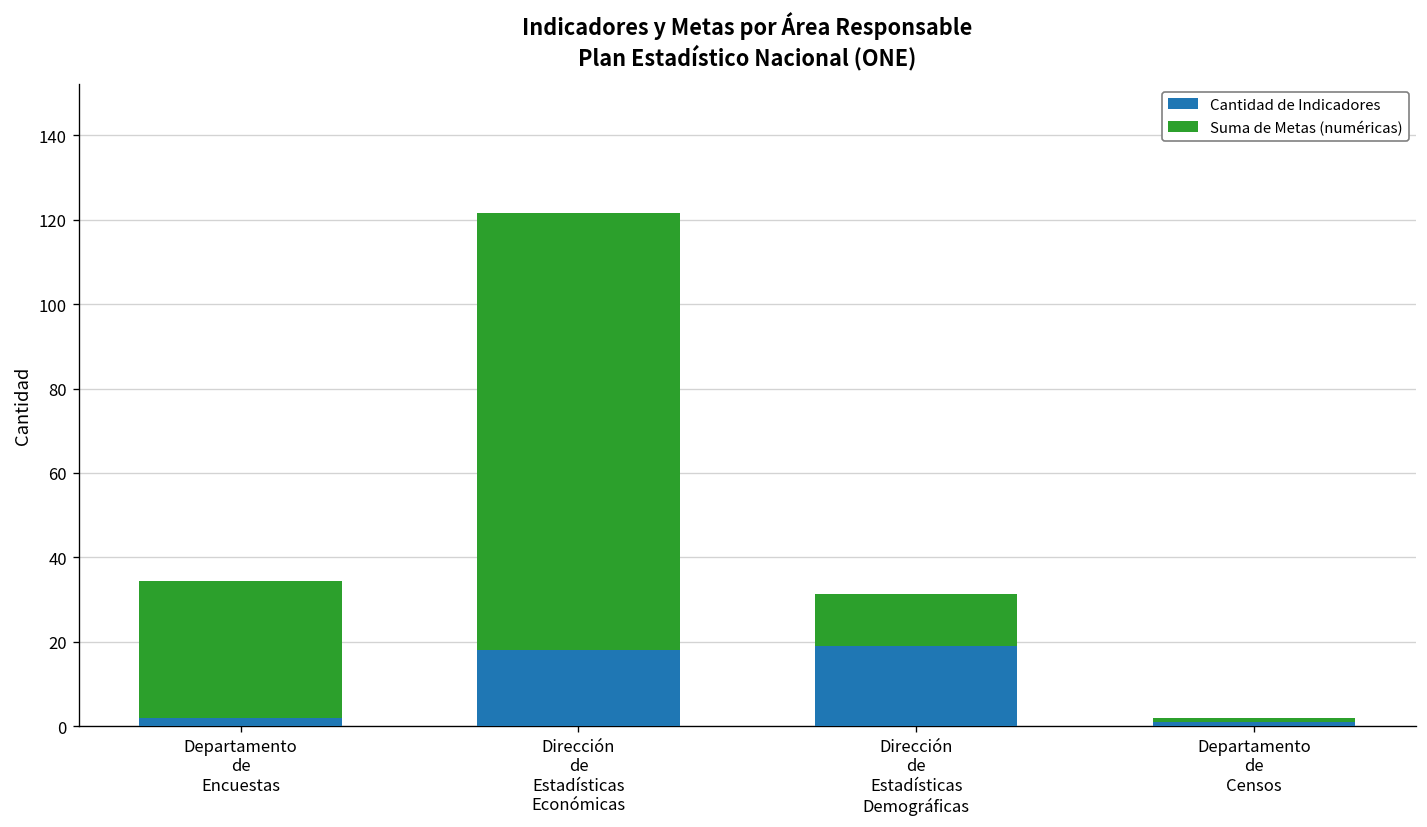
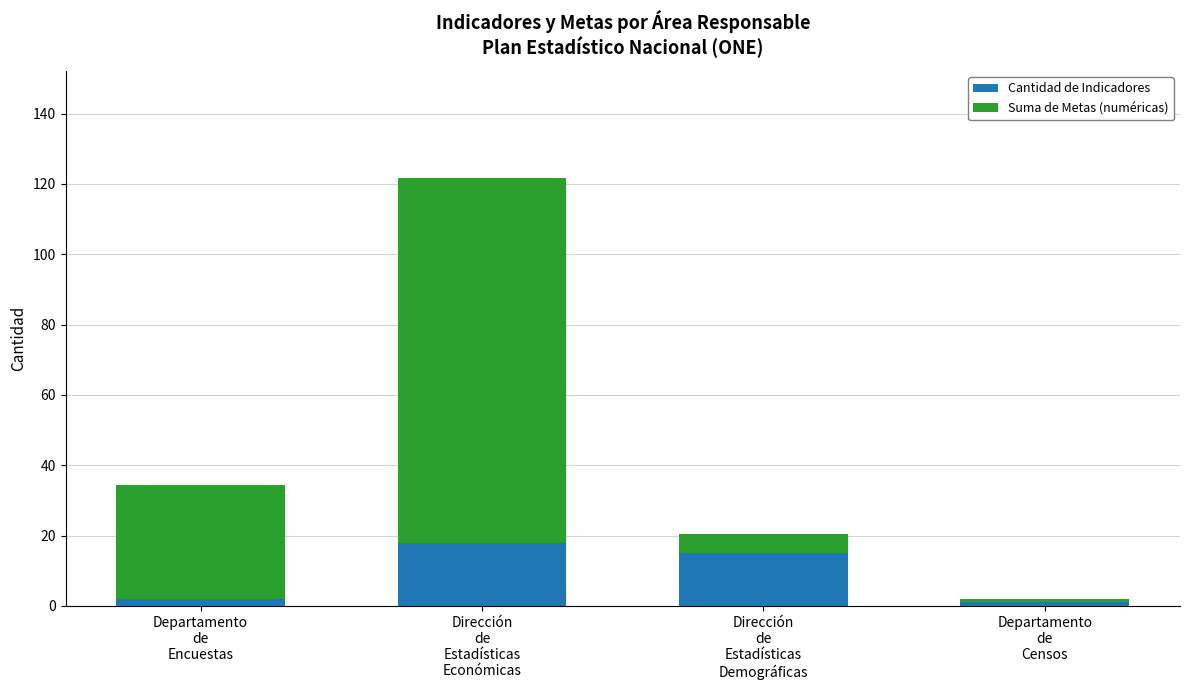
Cantidad de Indicadores, Dirección de Estadísticas Demográficas: 19 -> 15
Suma de Metas (numéricas), Dirección de Estadísticas Demográficas: 12 -> 5
